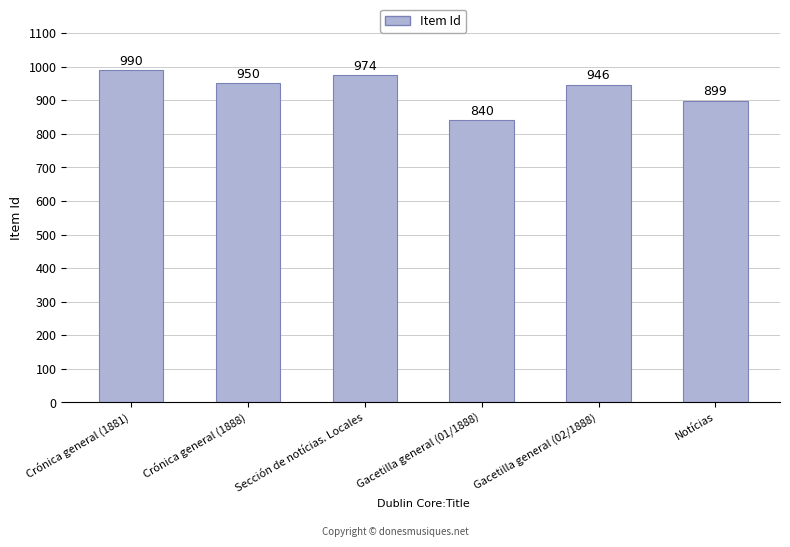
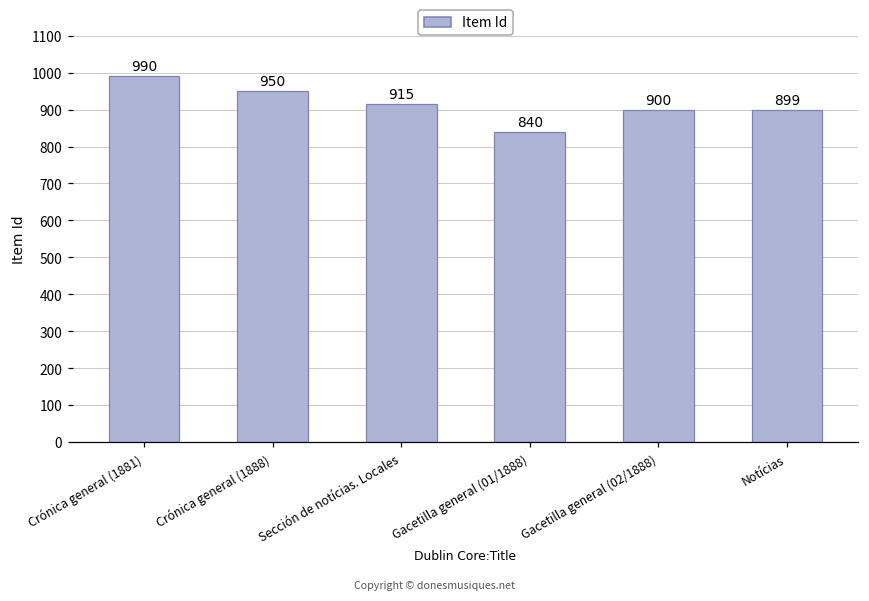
Sección de notícias. Locales: 974 -> 915
Gacetilla general (02/1888): 946 -> 900
